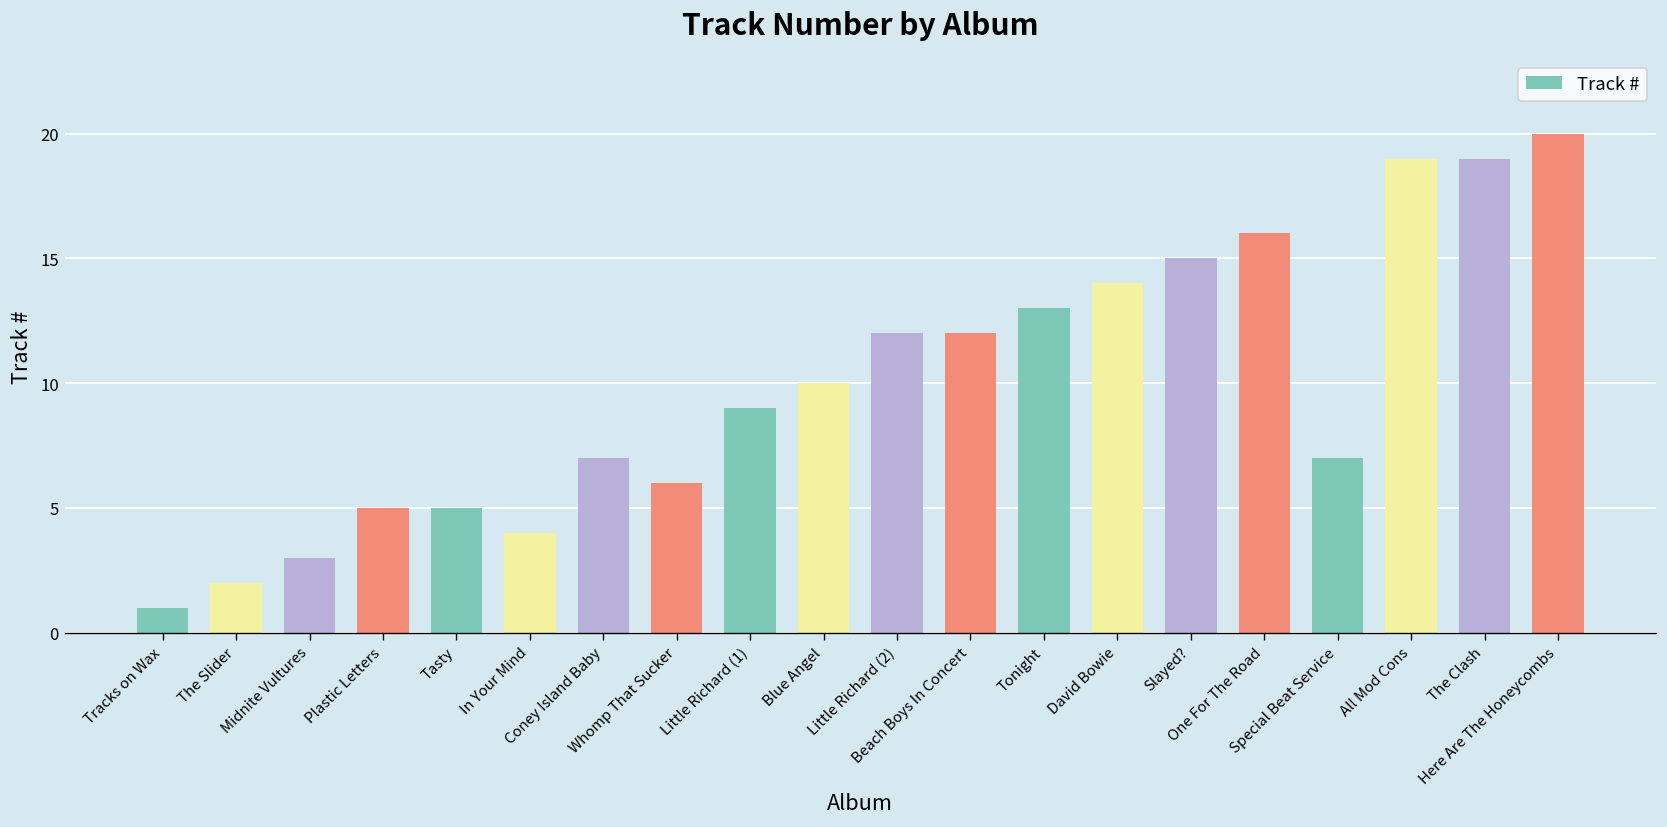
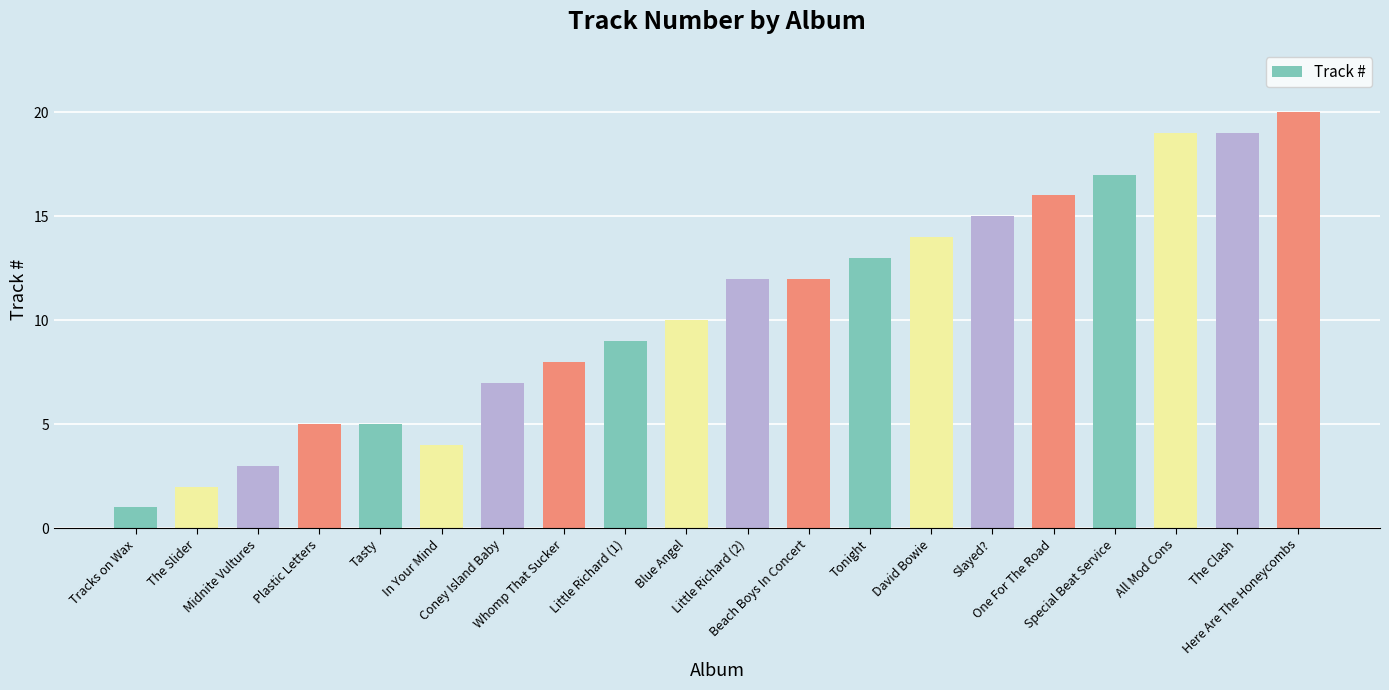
Whomp That Sucker: 6 -> 8
Special Beat Service: 7 -> 17
